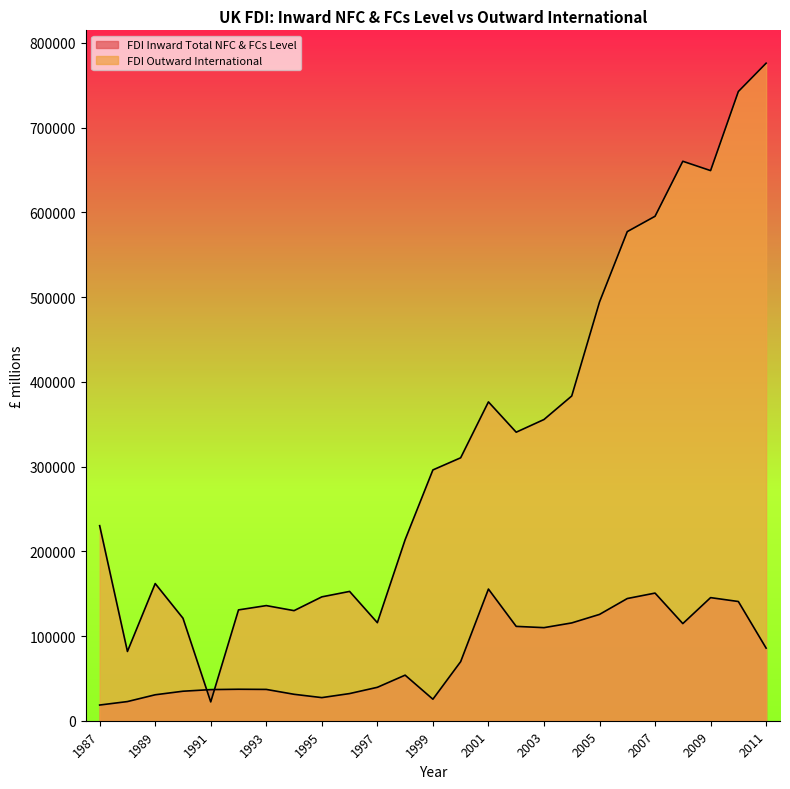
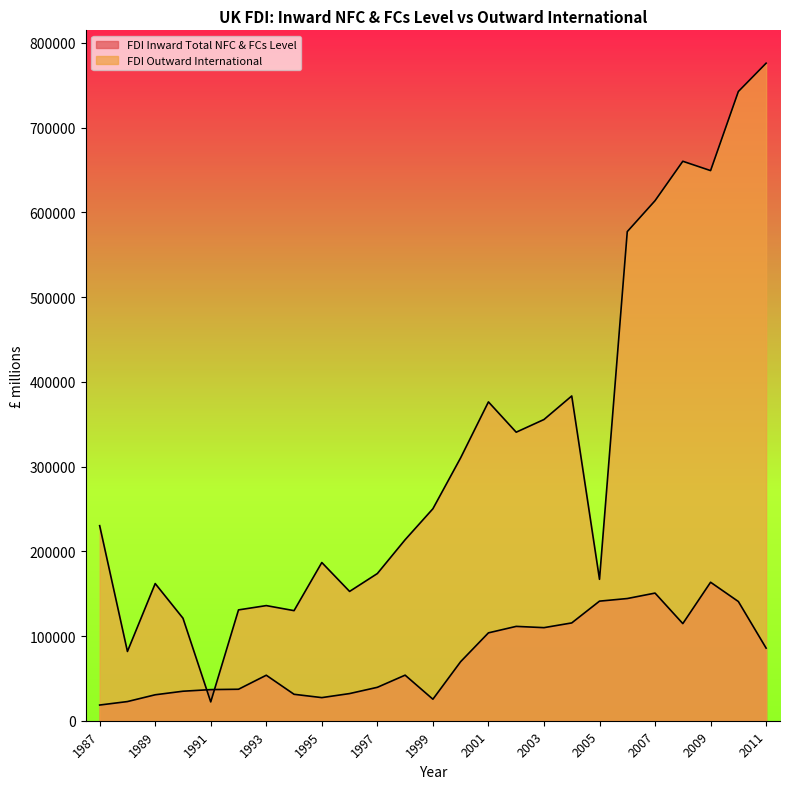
FDI Inward Total NFC & FCs Level, 1993: 40000 -> 50000
FDI Outward International, 1995: 150000 -> 190000
FDI Outward International, 1997: 120000 -> 170000
FDI Outward International, 1999: 300000 -> 250000
FDI Inward Total NFC & FCs Level, 2001: 160000 -> 100000
FDI Inward Total NFC & FCs Level, 2005: 130000 -> 140000
FDI Outward International, 2005: 490000 -> 170000
FDI Outward International, 2007: 600000 -> 610000
FDI Inward Total NFC & FCs Level, 2009: 150000 -> 160000
